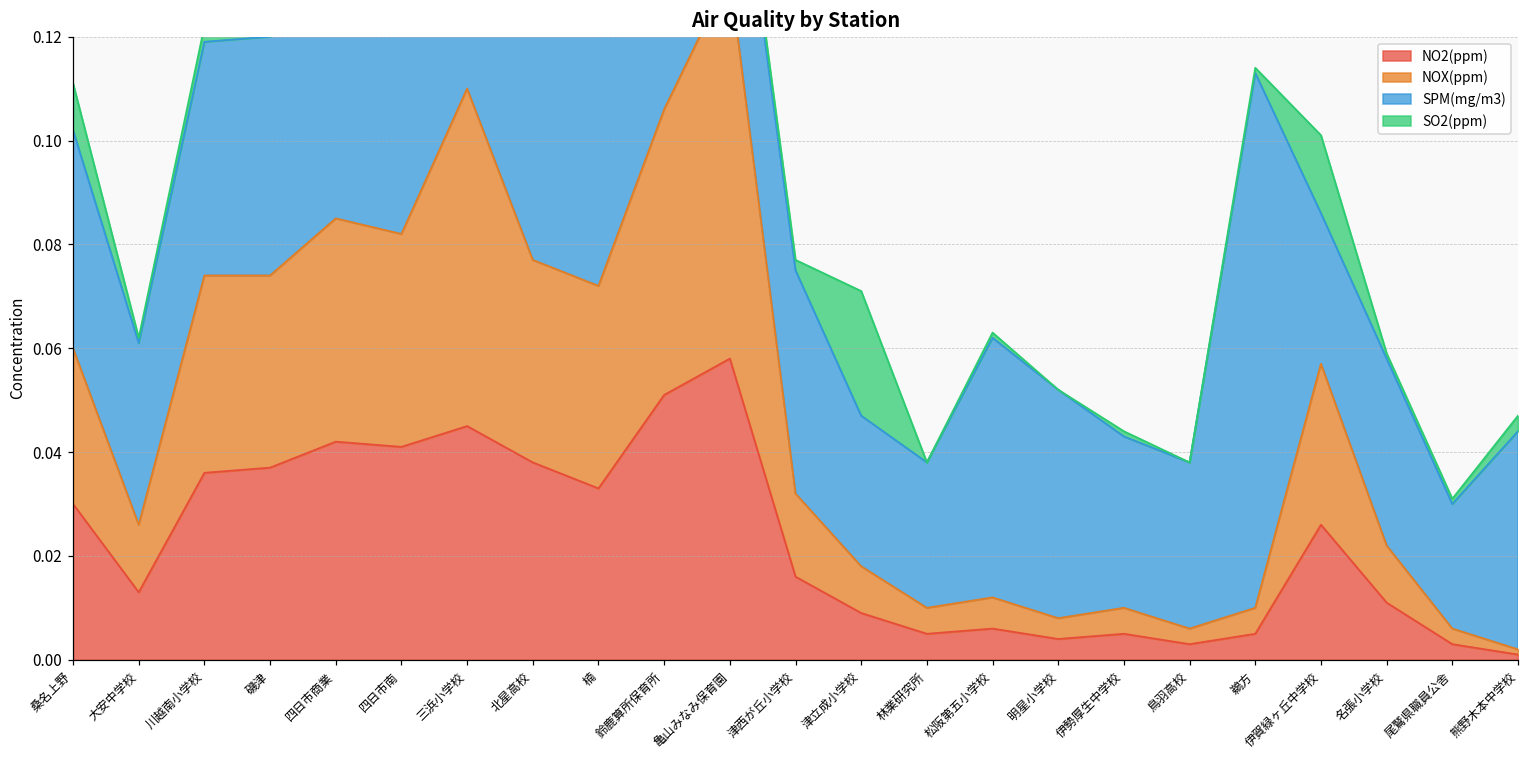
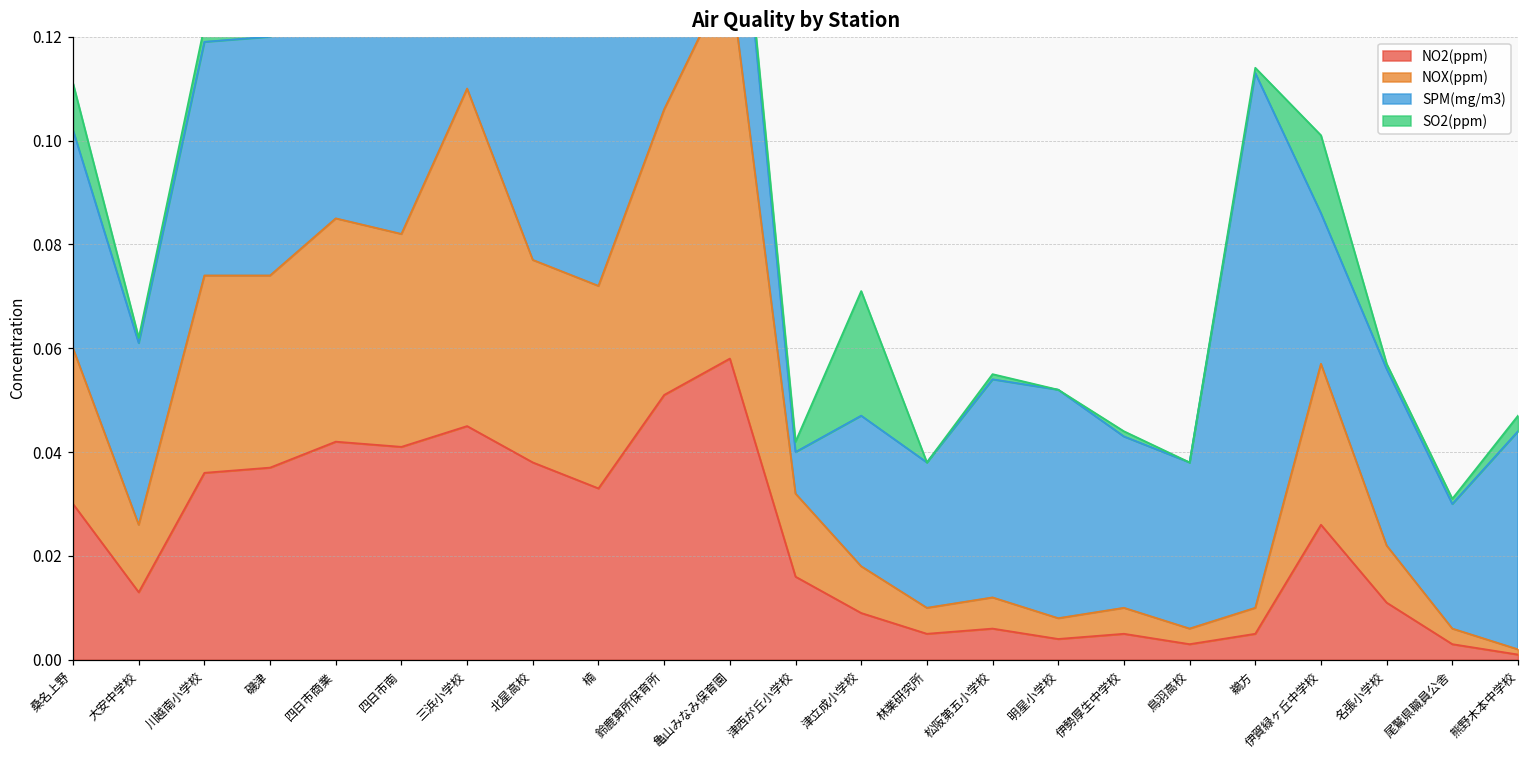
SPM(mg/m3), 津西が丘小学校: 0.043 -> 0.008
SPM(mg/m3), 松阪第五小学校: 0.050 -> 0.042
SPM(mg/m3), 名張小学校: 0.036 -> 0.034
